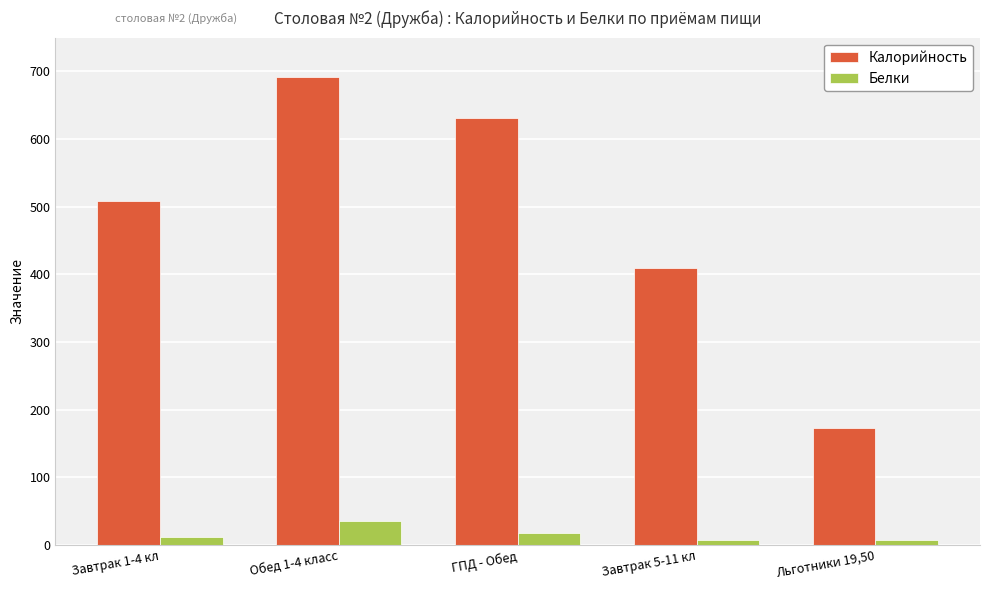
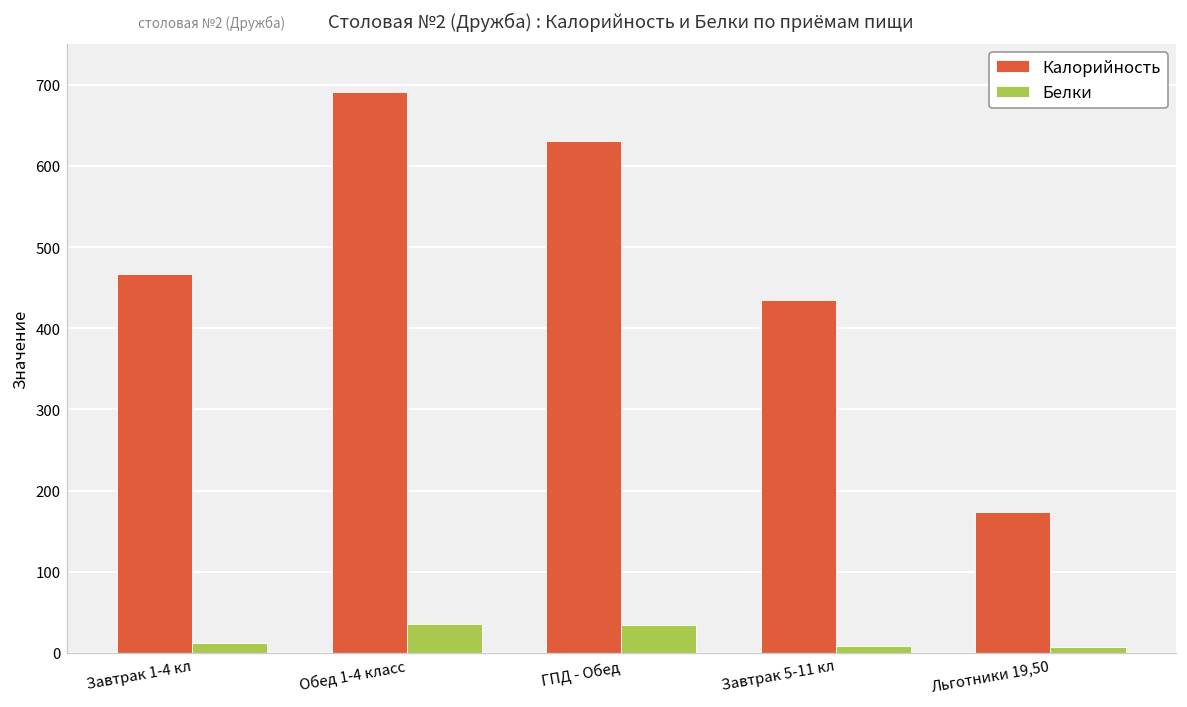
Калорийность, Завтрак 1-4 кл: 510 -> 470
Белки, ГПД - Обед: 20 -> 30
Калорийность, Завтрак 5-11 кл: 410 -> 430
